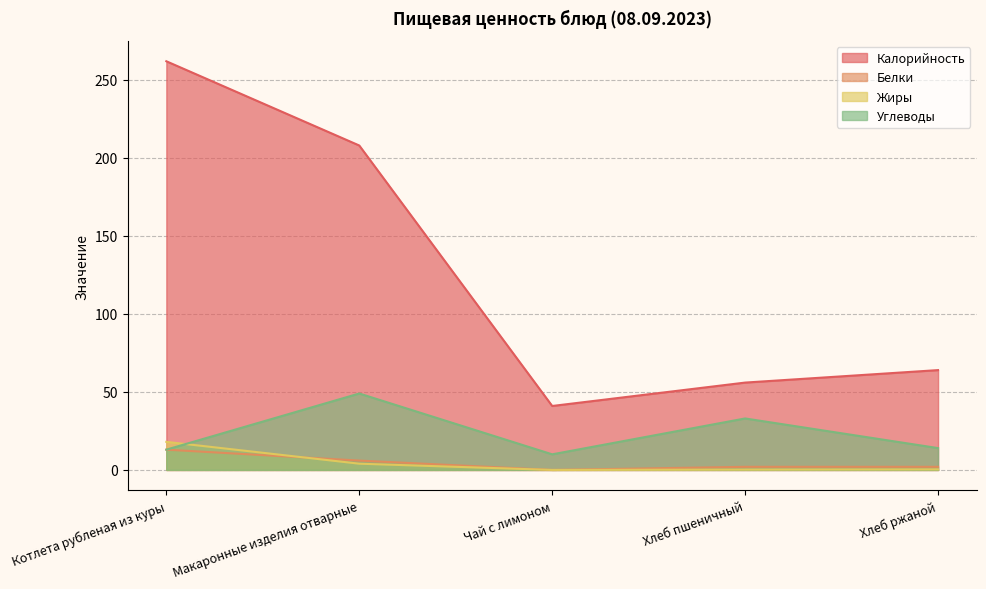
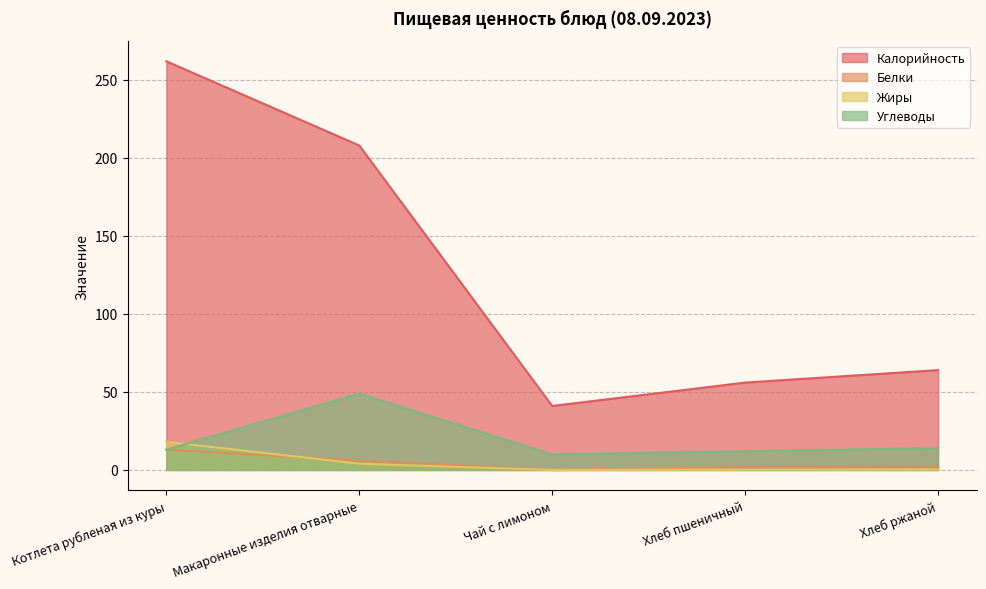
Углеводы, Хлеб пшеничный: 33 -> 12
